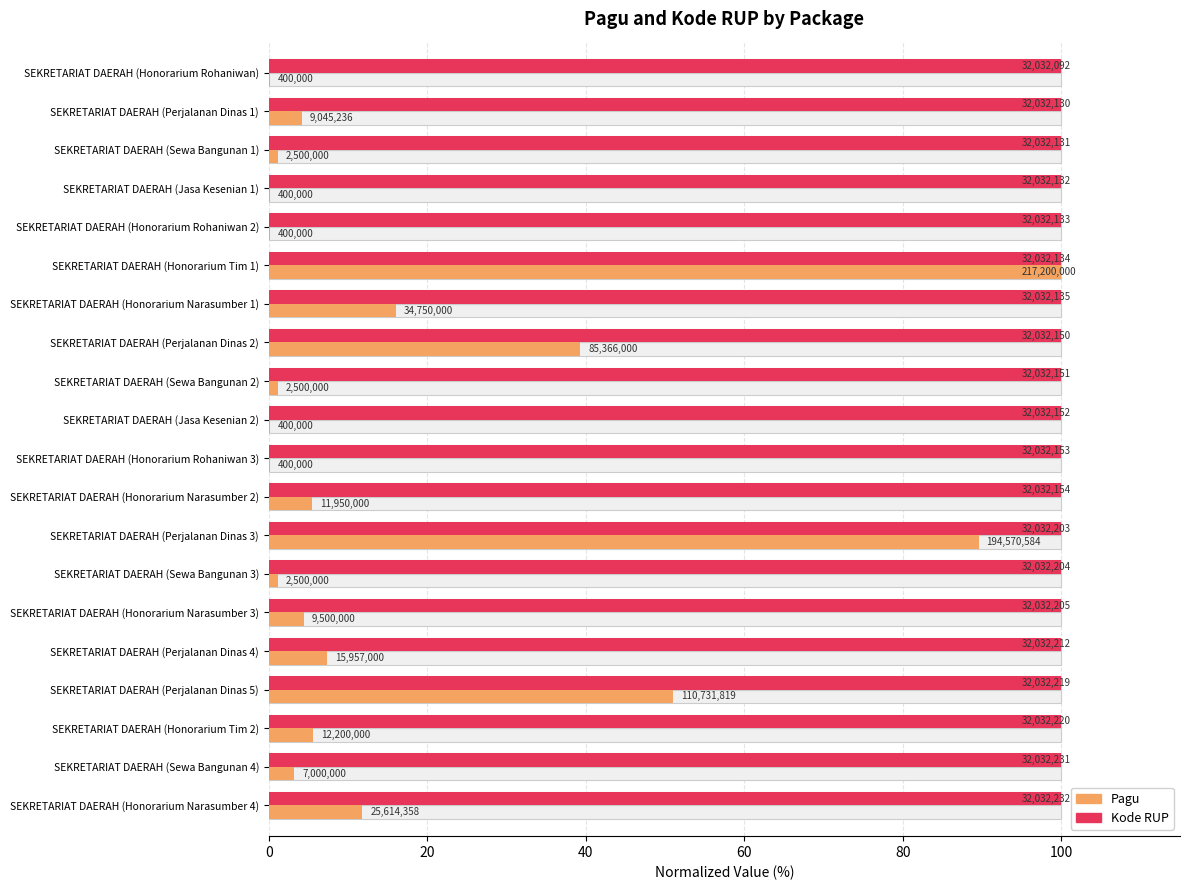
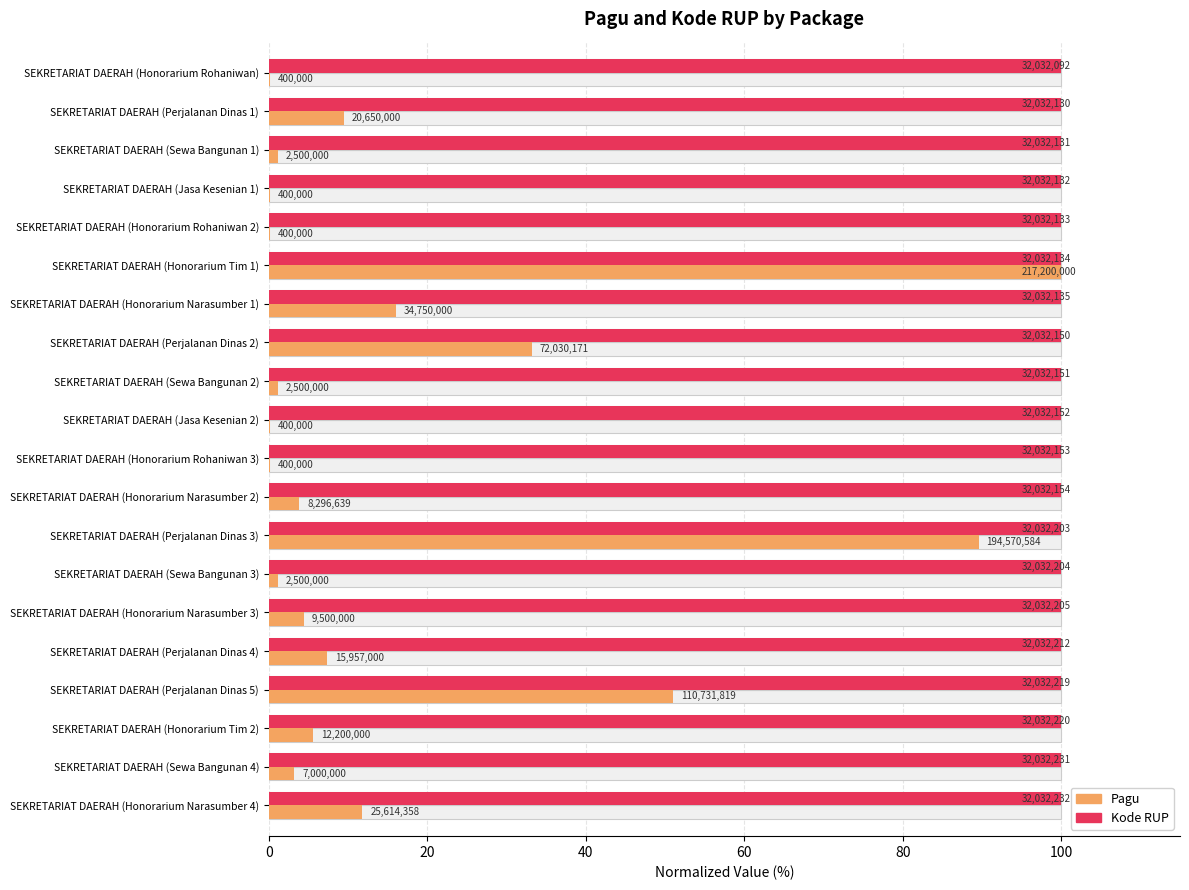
Pagu, SEKRETARIAT DAERAH (Perjalanan Dinas 1): 9,045,236 -> 20,650,000
Pagu, SEKRETARIAT DAERAH (Perjalanan Dinas 2): 85,366,000 -> 72,030,171
Pagu, SEKRETARIAT DAERAH (Honorarium Narasumber 2): 11,950,000 -> 8,296,639
